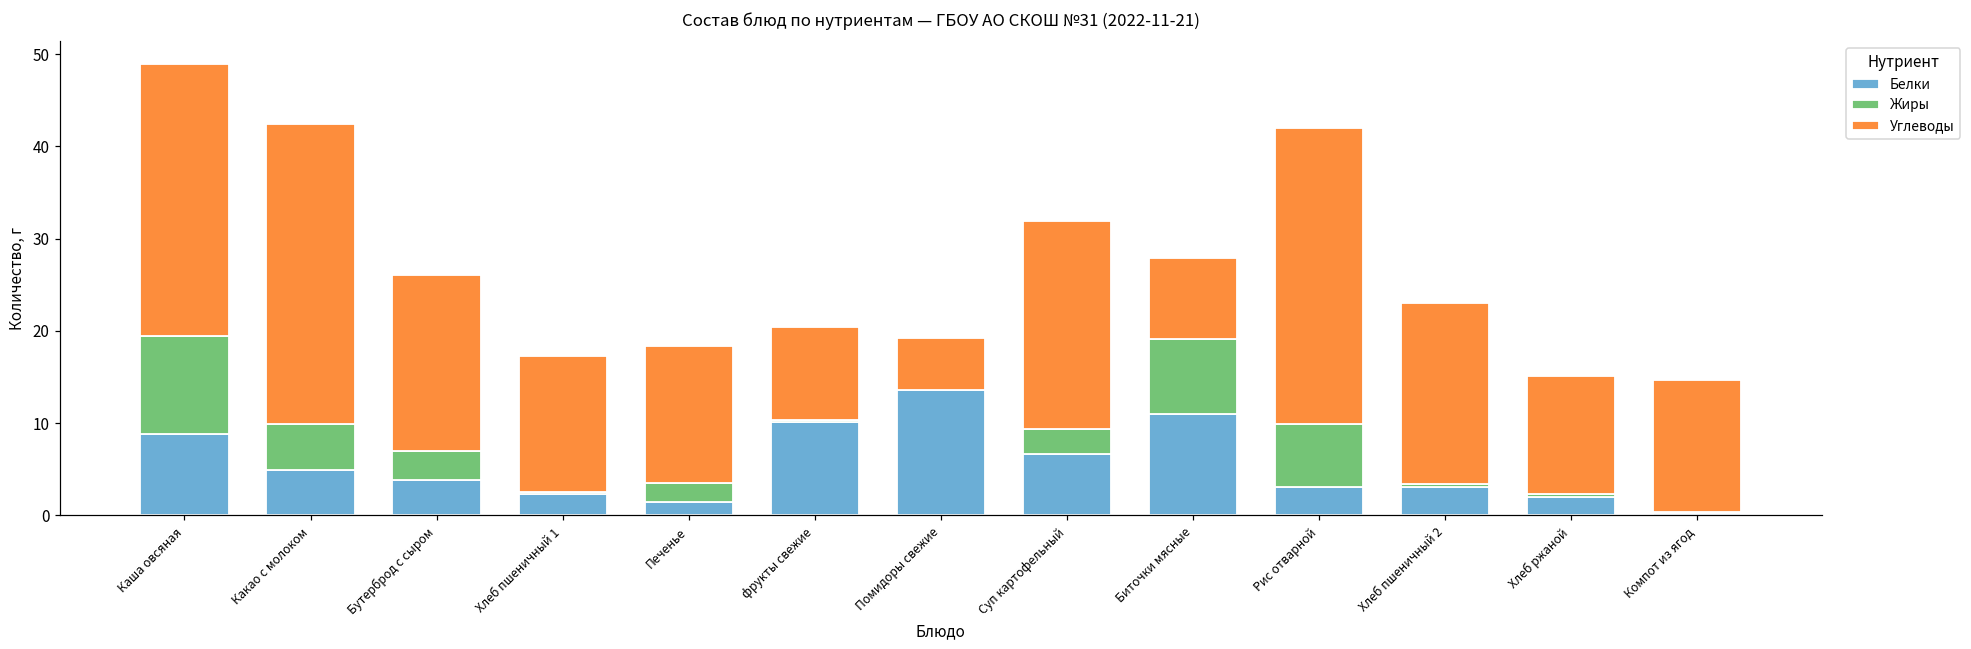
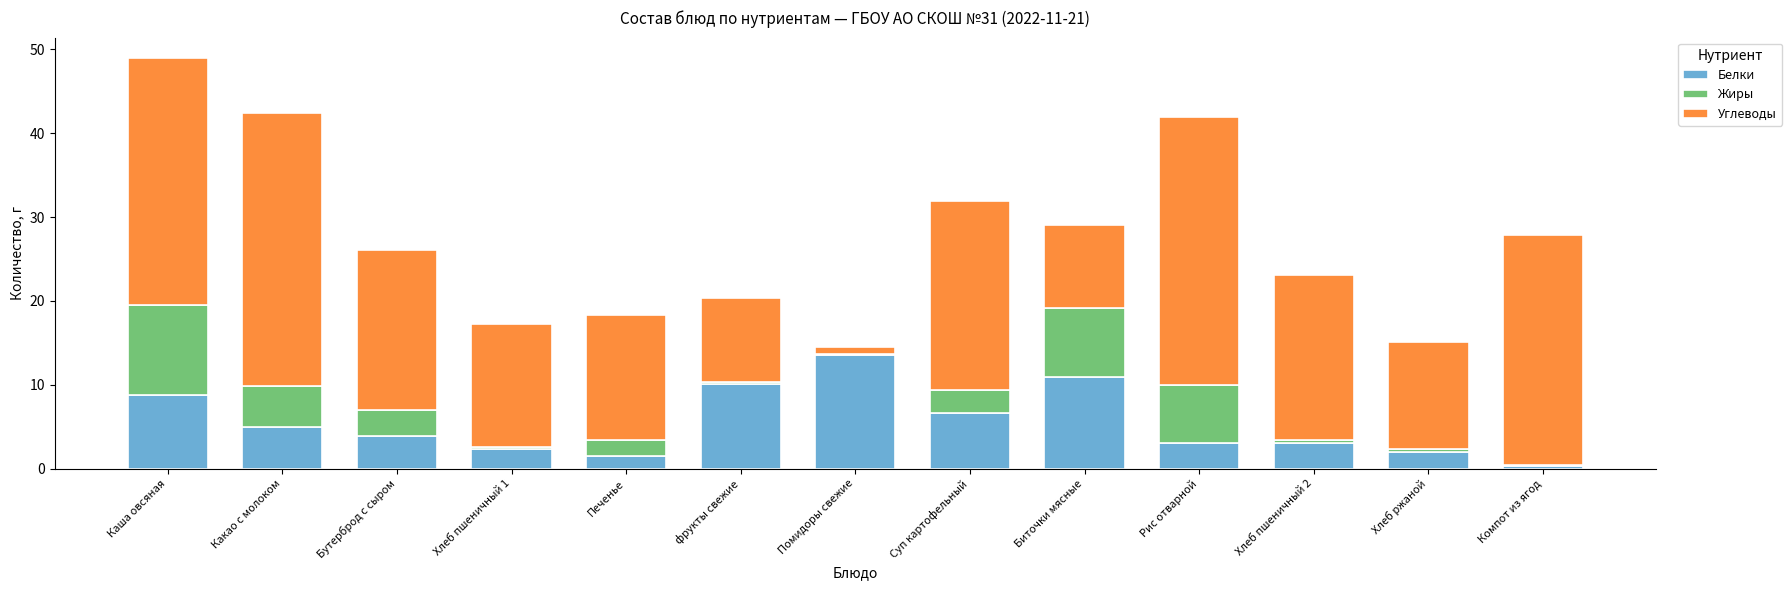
Углеводы, Помидоры свежие: 6 -> 1
Углеводы, Биточки мясные: 9 -> 10
Углеводы, Компот из ягод: 14 -> 28
